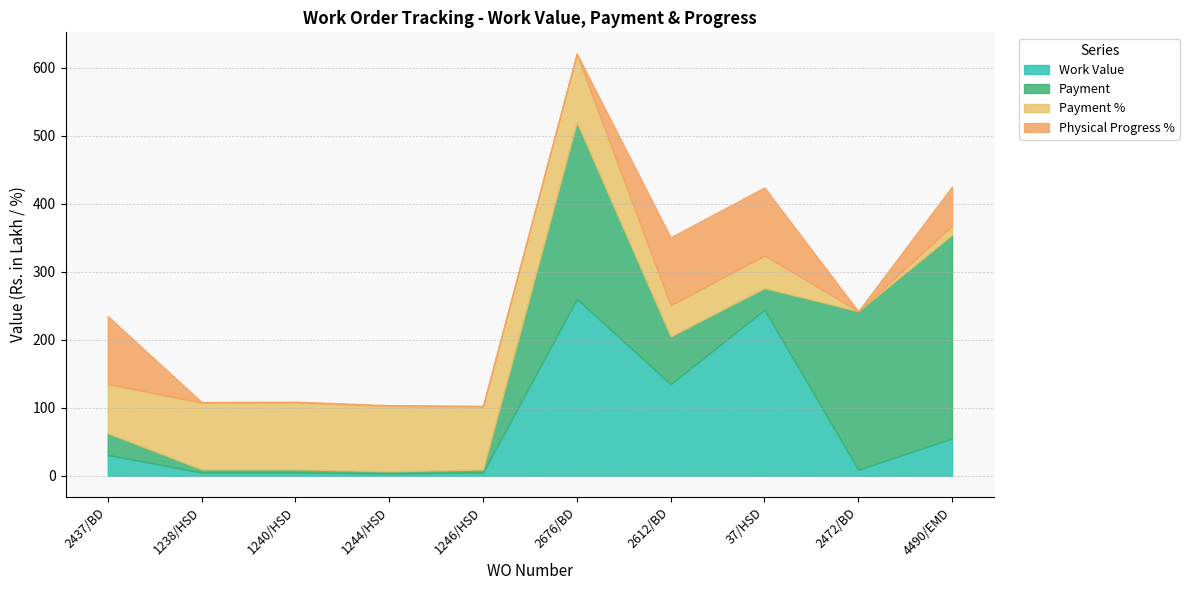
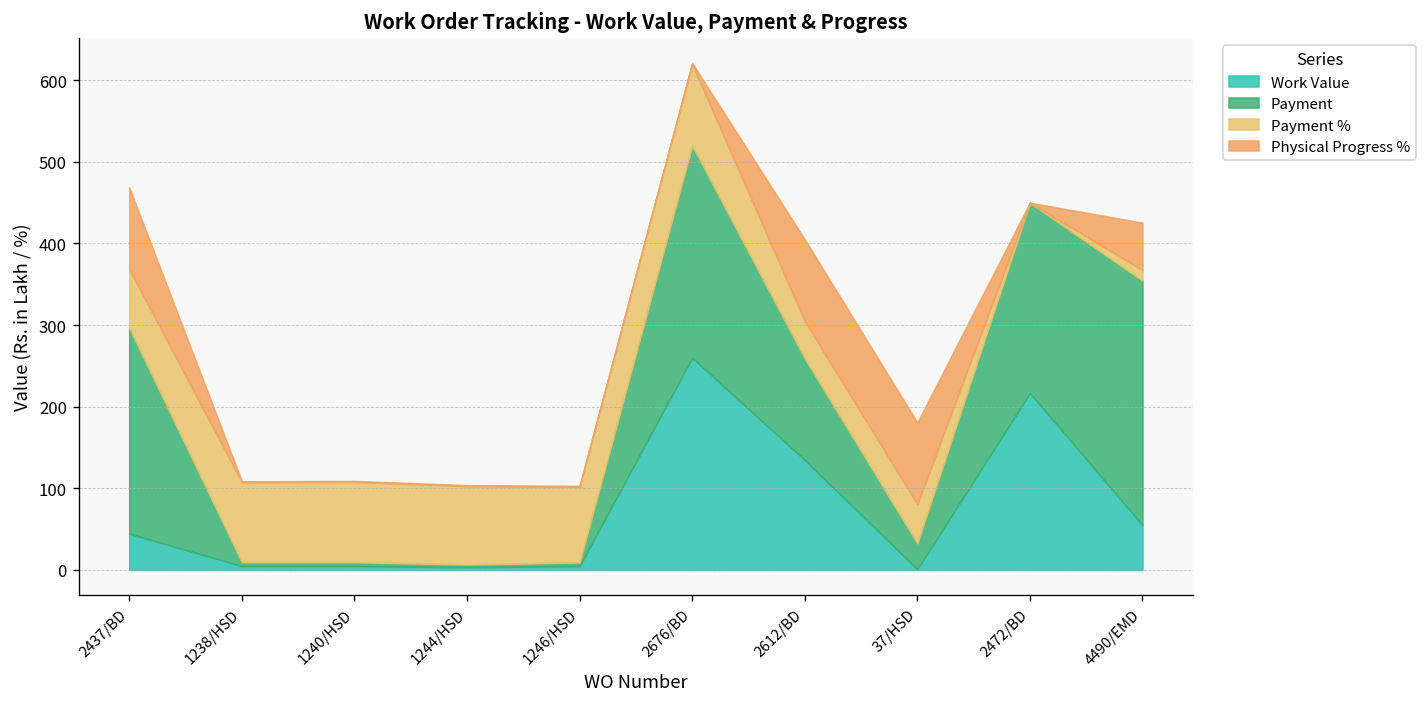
Work Value, 2437/BD: 30 -> 40
Payment, 2437/BD: 30 -> 250
Payment, 2612/BD: 70 -> 120
Work Value, 37/HSD: 240 -> 0
Work Value, 2472/BD: 10 -> 220
